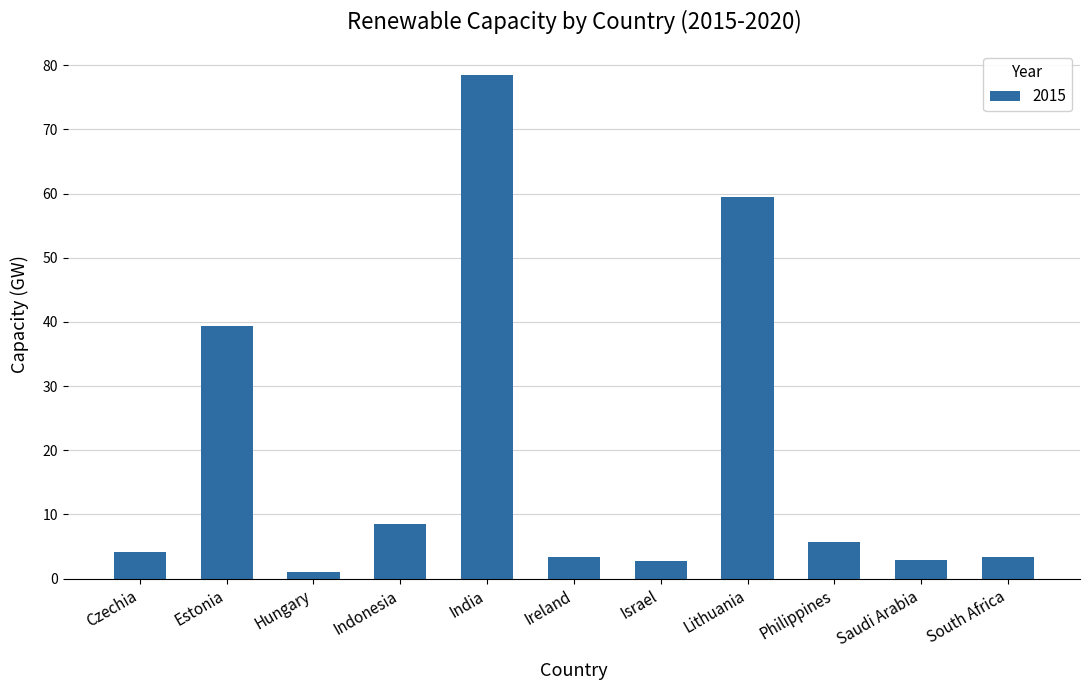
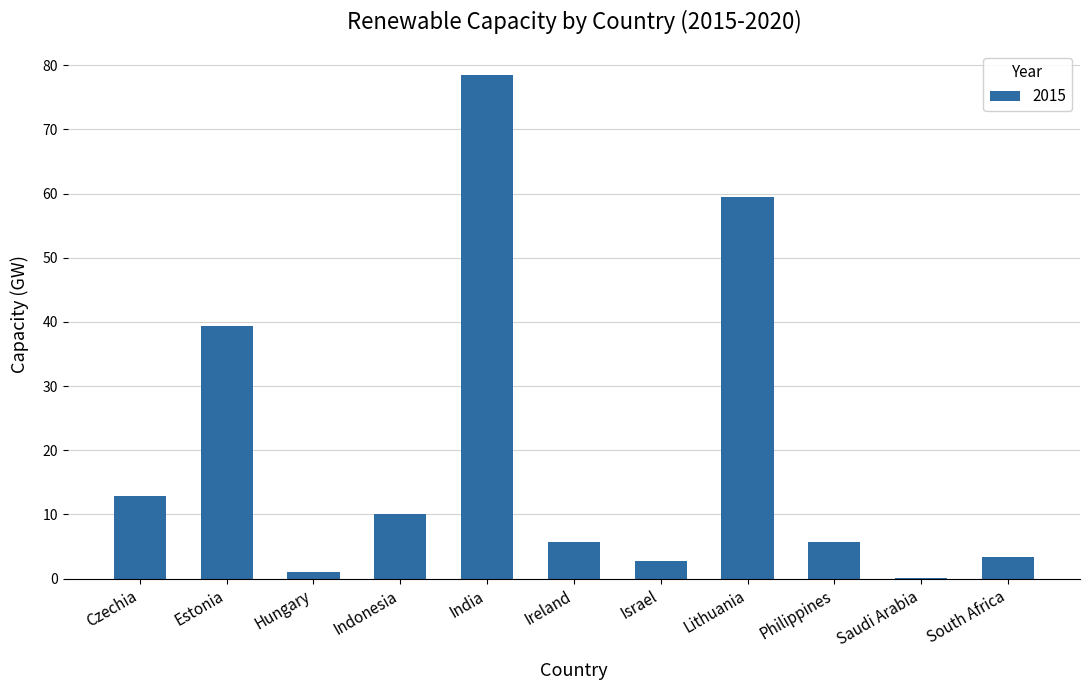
Czechia: 4 -> 13
Indonesia: 9 -> 10
Ireland: 3 -> 6
Saudi Arabia: 3 -> 0
